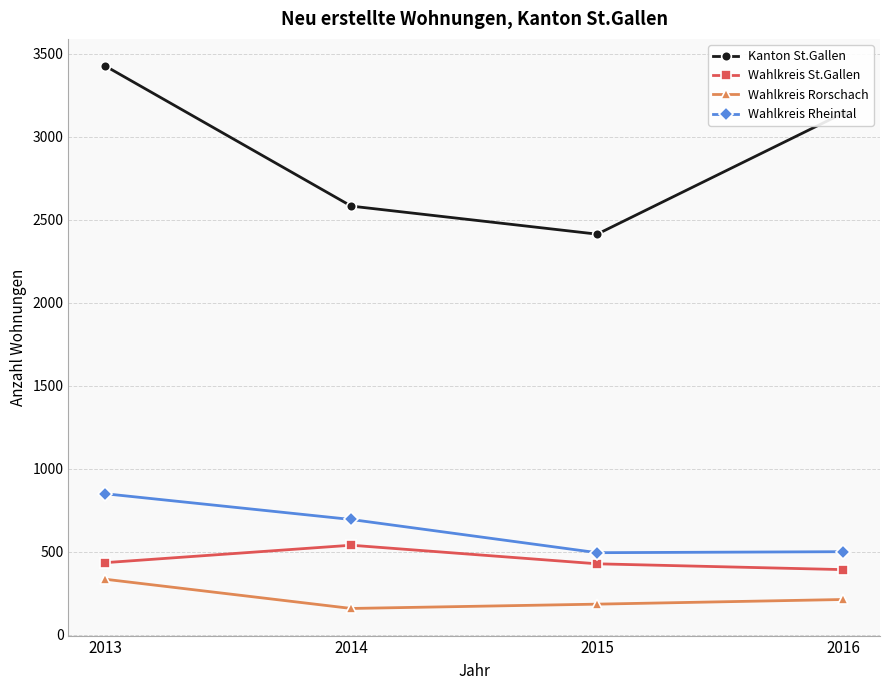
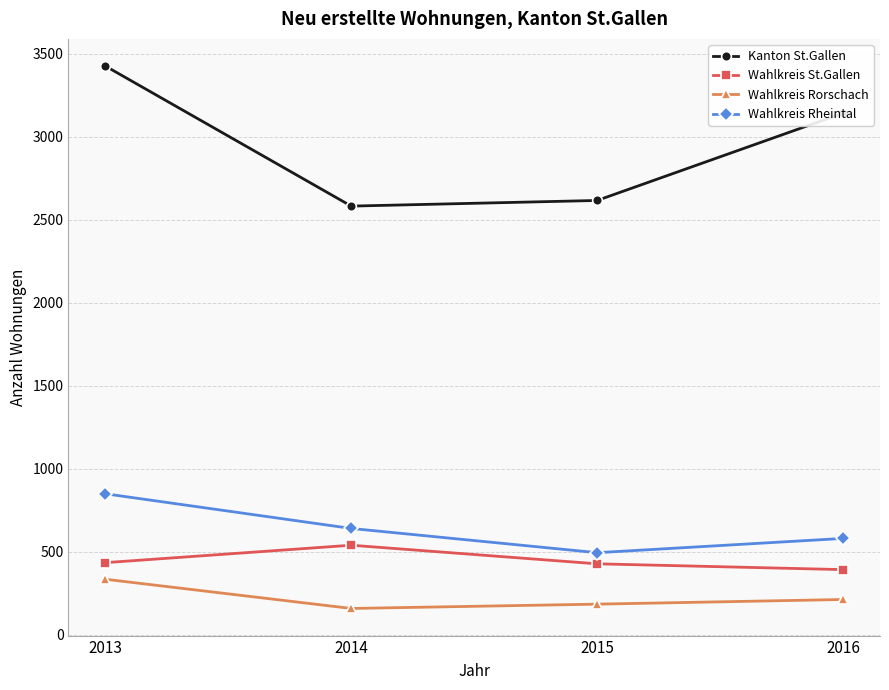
Wahlkreis Rheintal, 2014: 690 -> 640
Kanton St.Gallen, 2015: 2410 -> 2620
Wahlkreis Rheintal, 2016: 500 -> 580
